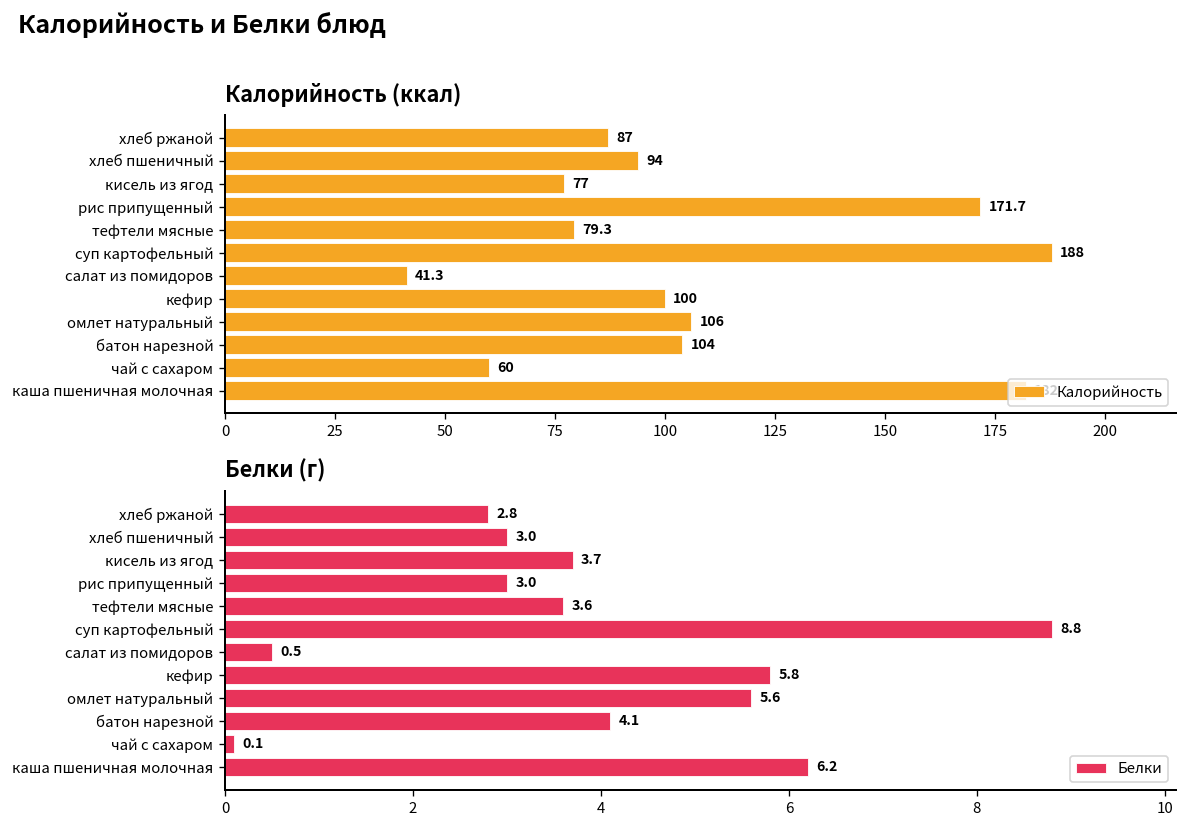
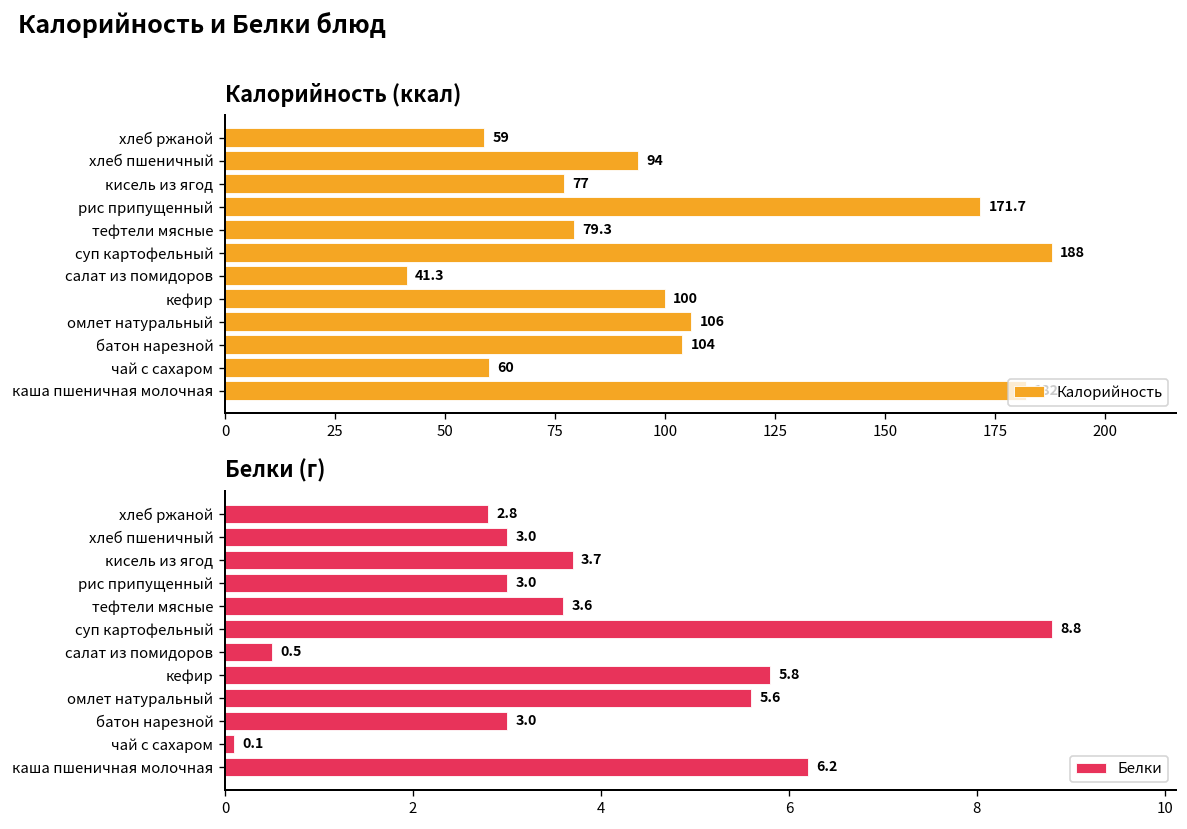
Калорийность (ккал), хлеб ржаной: 87 -> 59
Белки (г), батон нарезной: 4.1 -> 3.0
